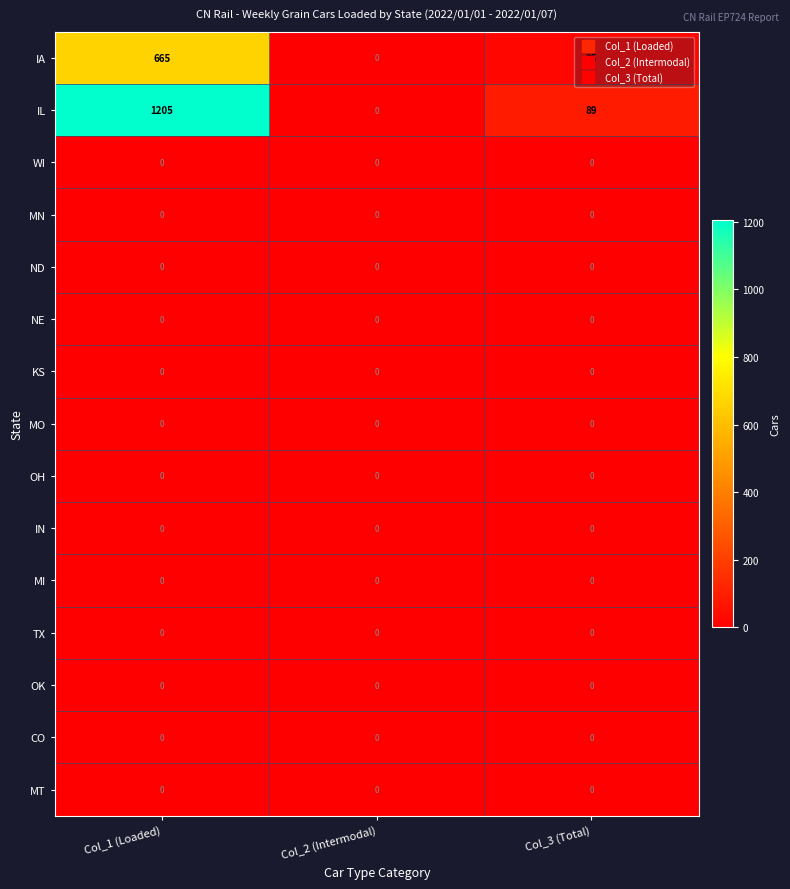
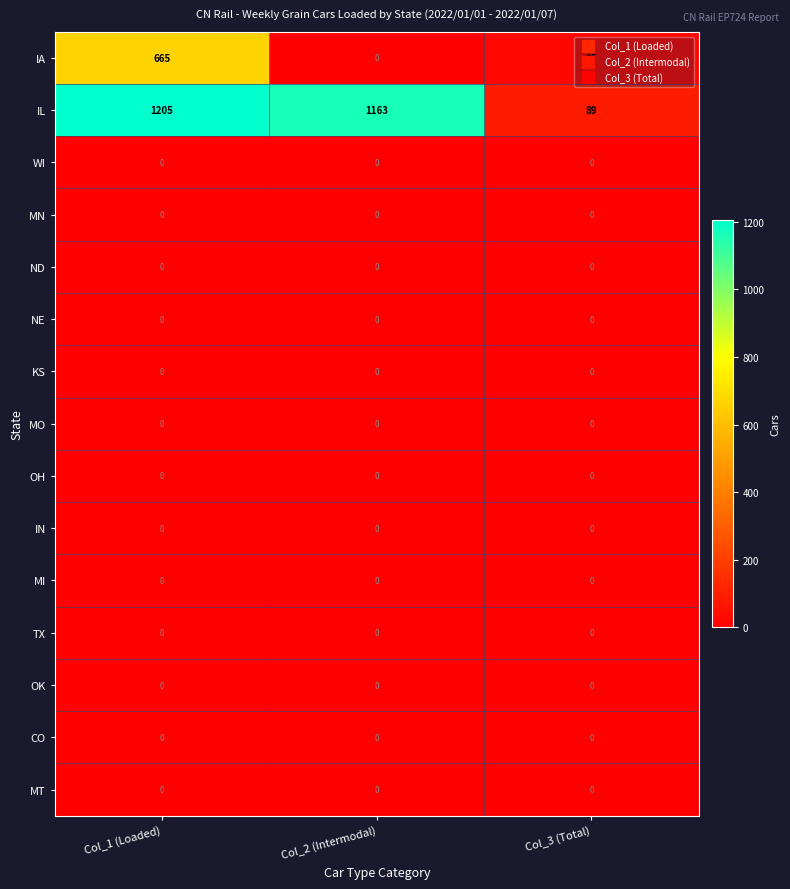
IL, Col_2 (Intermodal): 0 -> 1163
